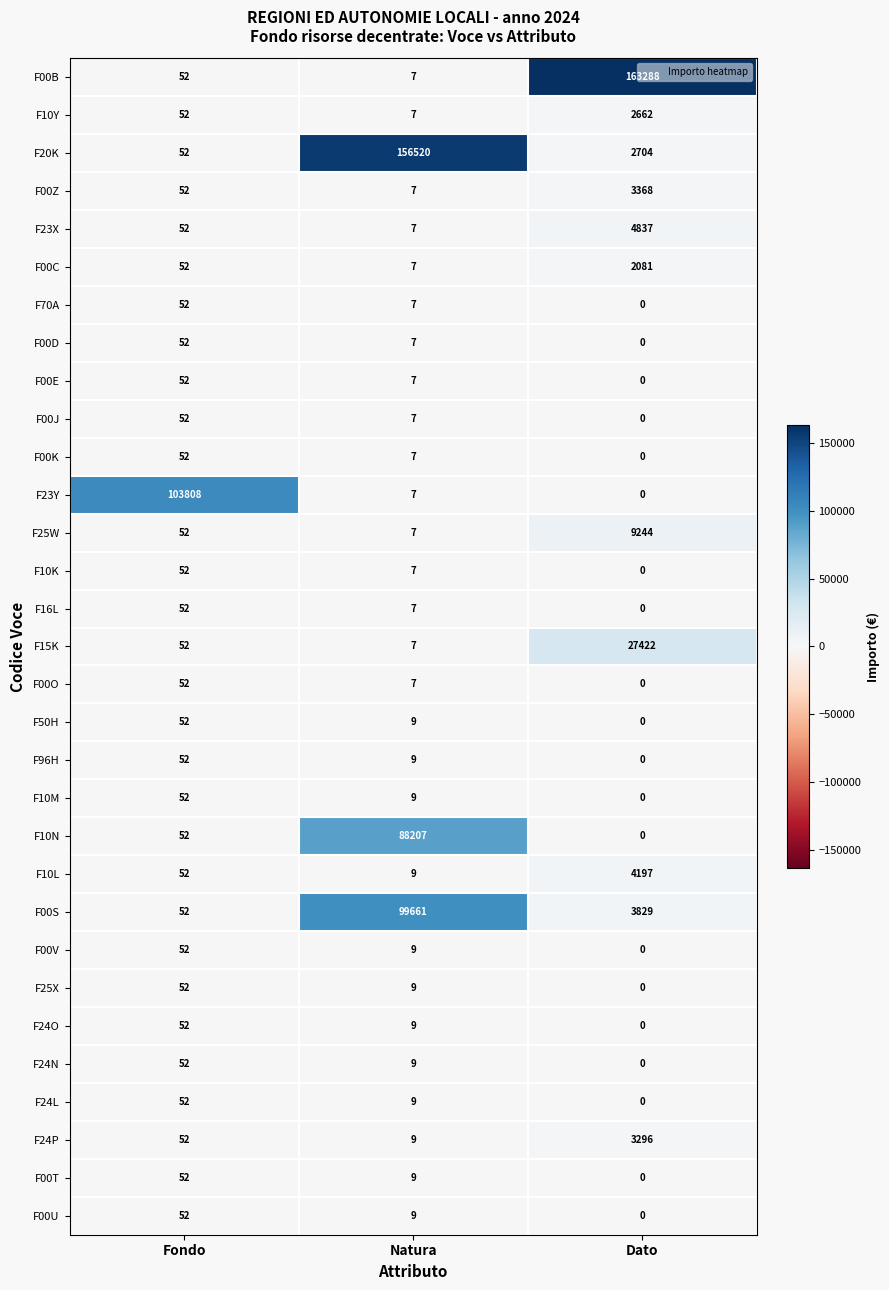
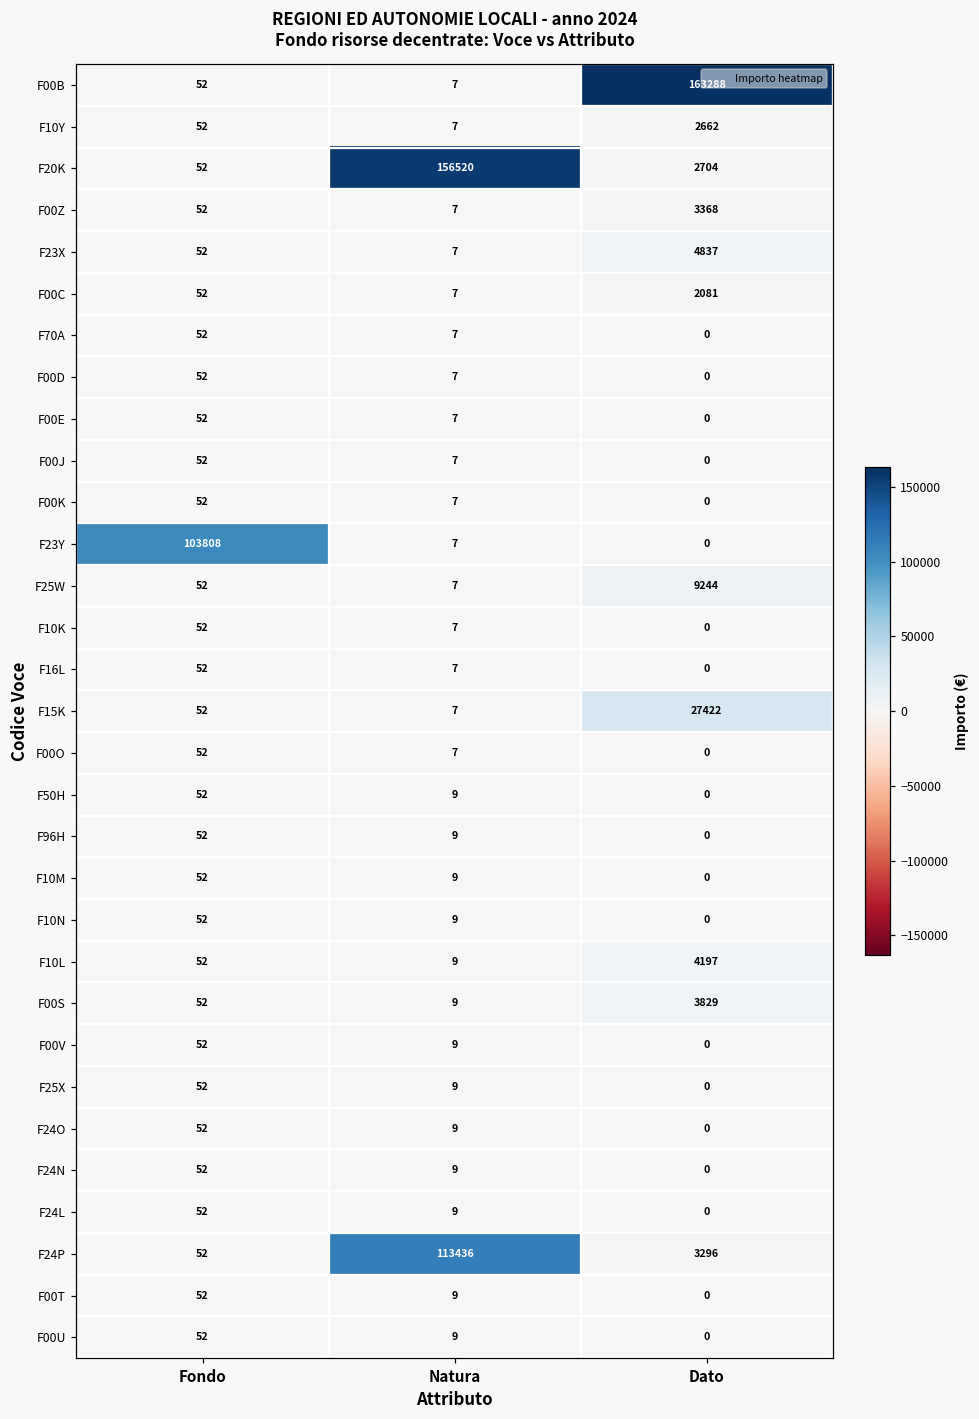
F10N, Natura: 88207 -> 9
F00S, Natura: 99661 -> 9
F24P, Natura: 9 -> 113436
